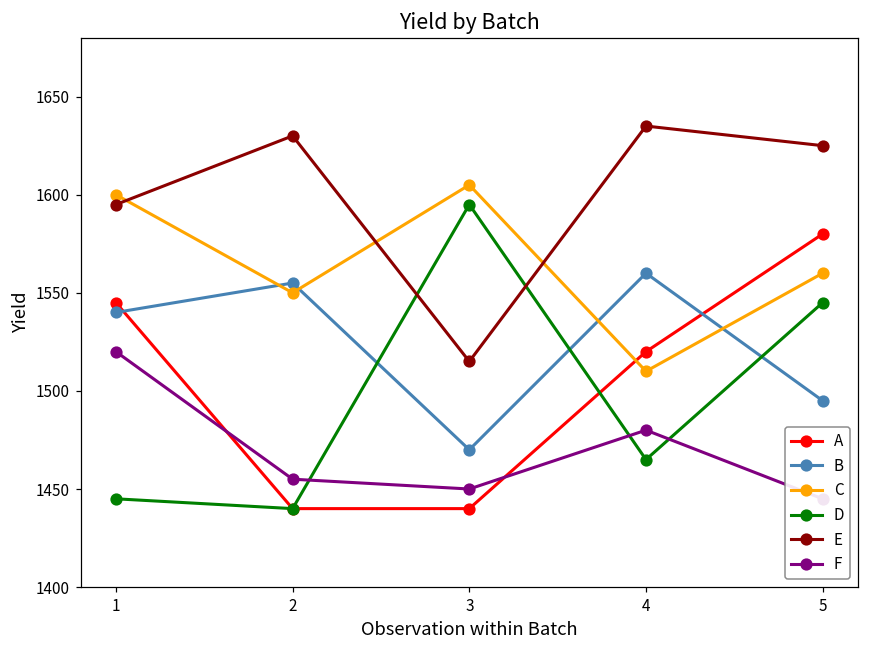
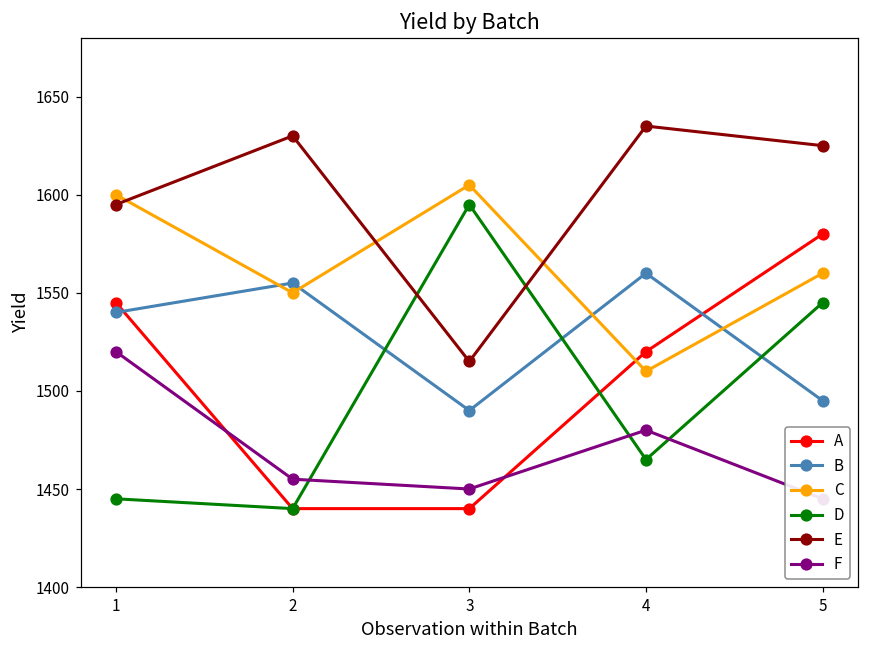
B, 3: 1470 -> 1490
